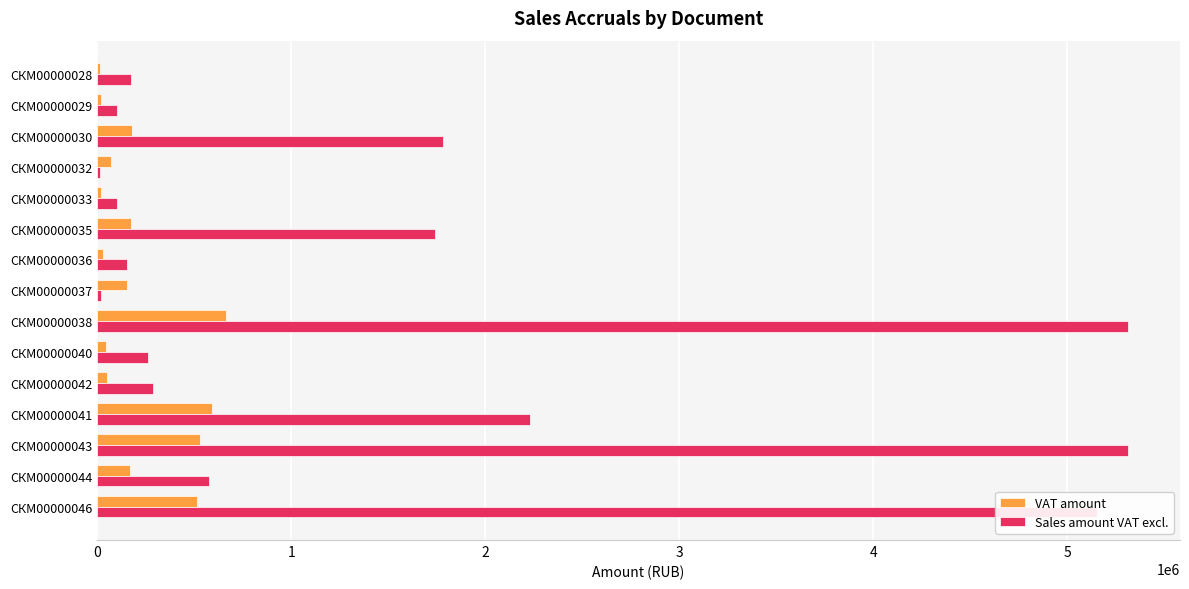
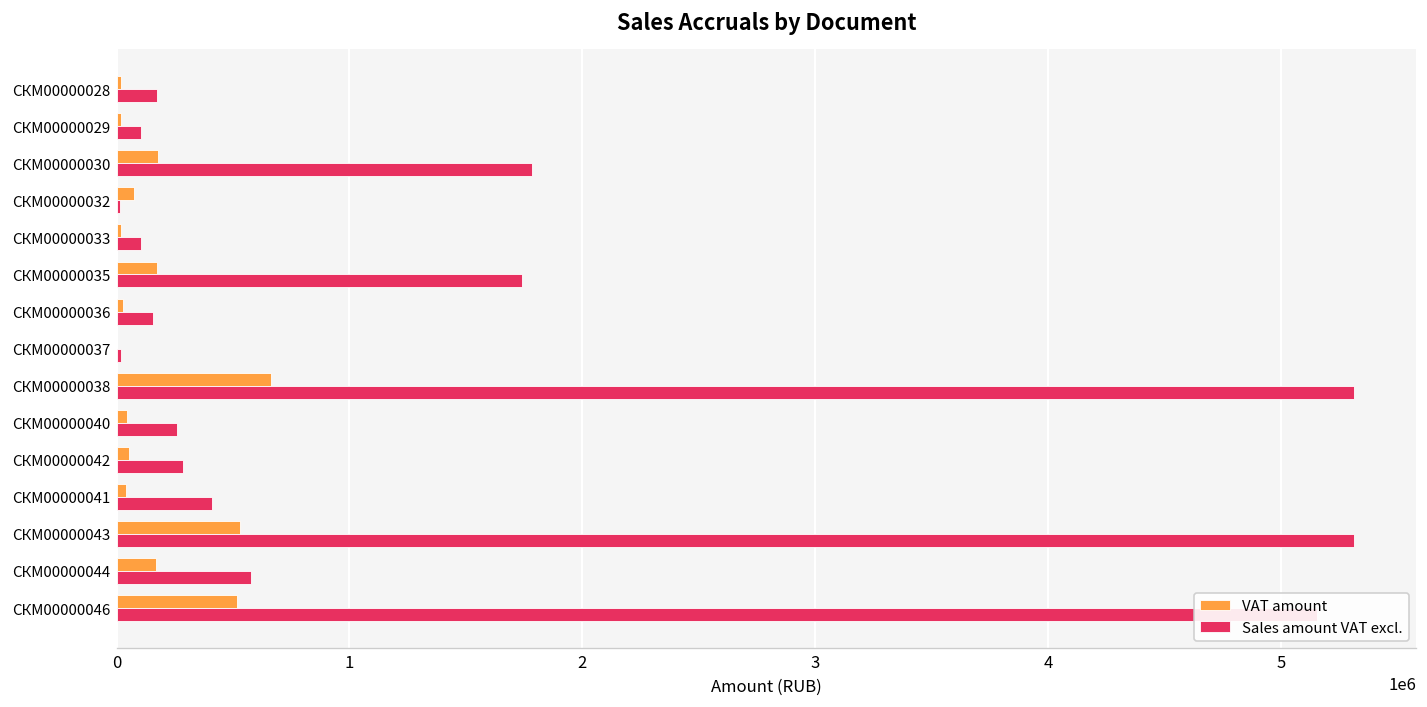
VAT amount, СКМ00000037: 160000 -> 0
VAT amount, СКМ00000041: 590000 -> 40000
Sales amount VAT excl., СКМ00000041: 2230000 -> 410000
